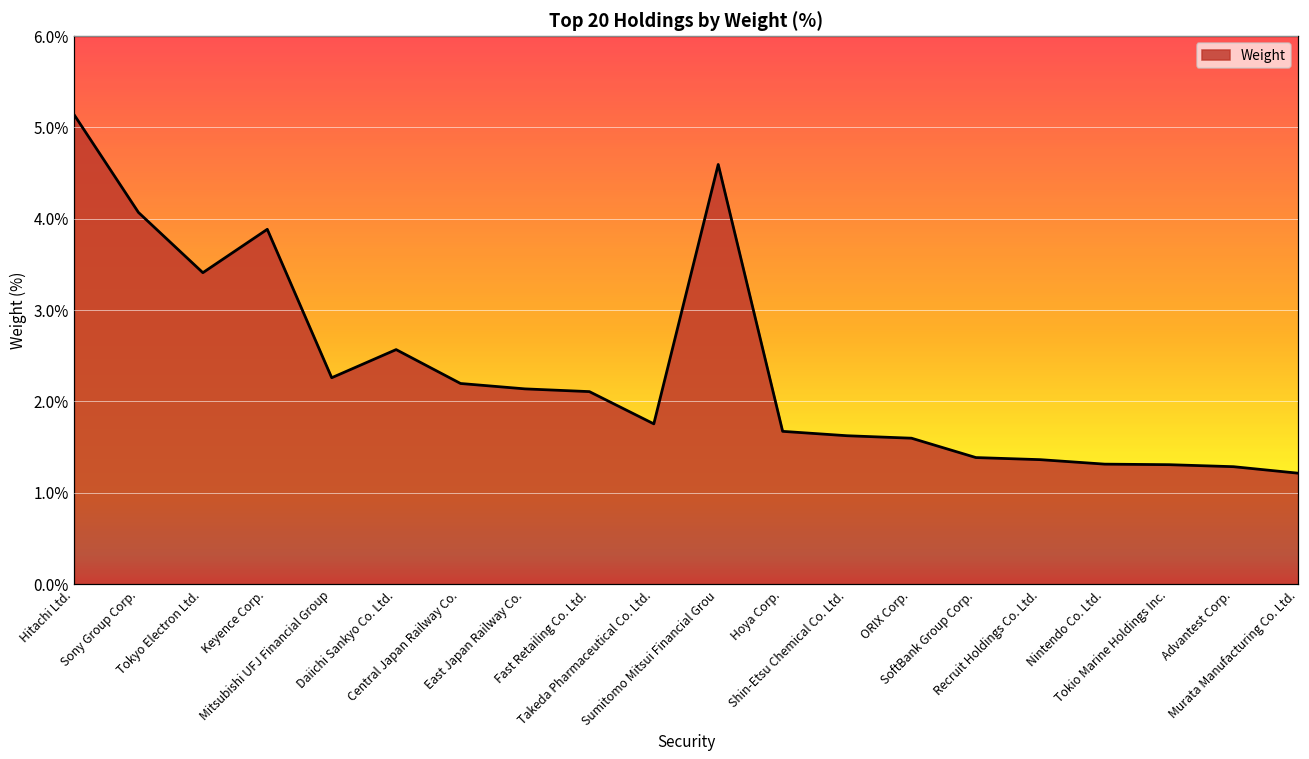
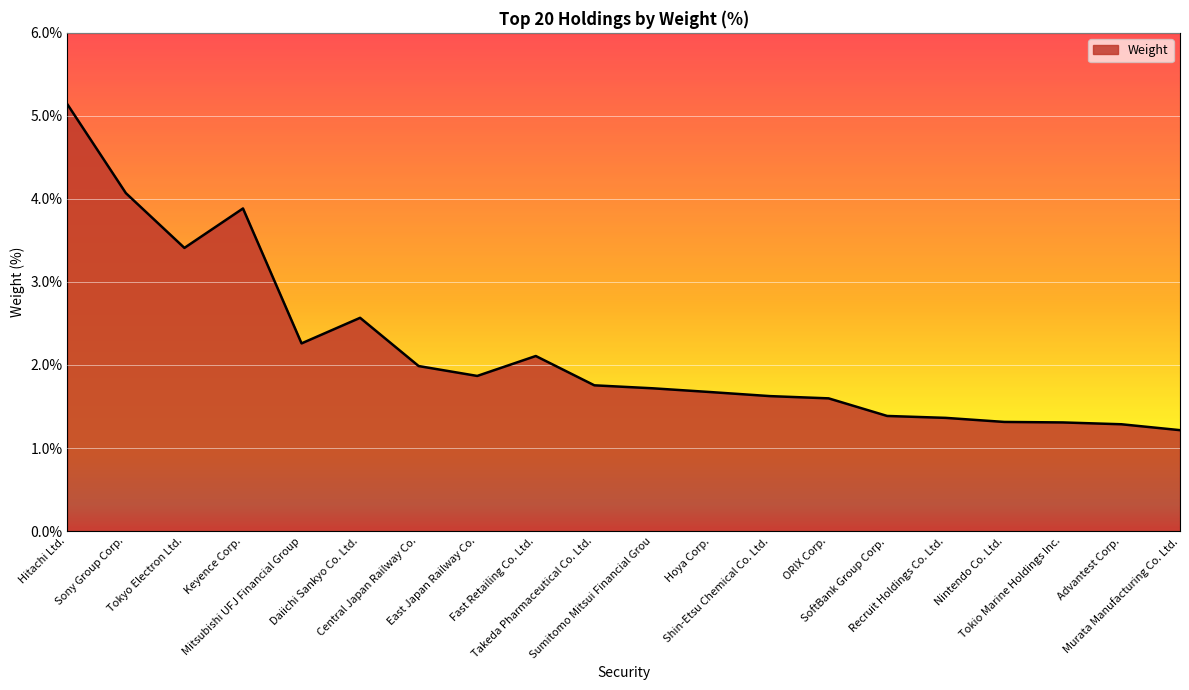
Central Japan Railway Co.: 2.2% -> 2.0%
East Japan Railway Co.: 2.1% -> 1.9%
Sumitomo Mitsui Financial Grou: 4.6% -> 1.7%
